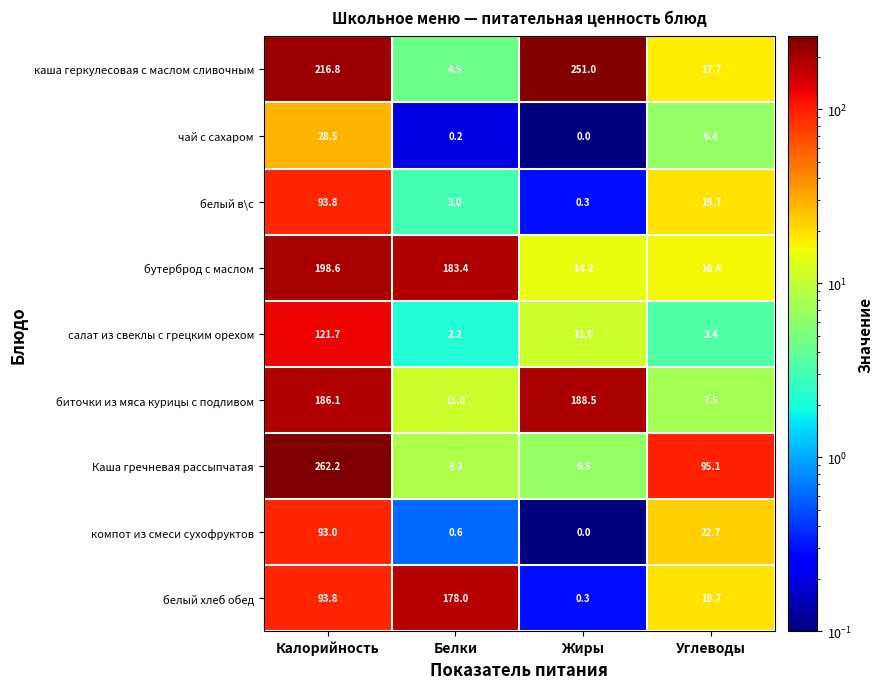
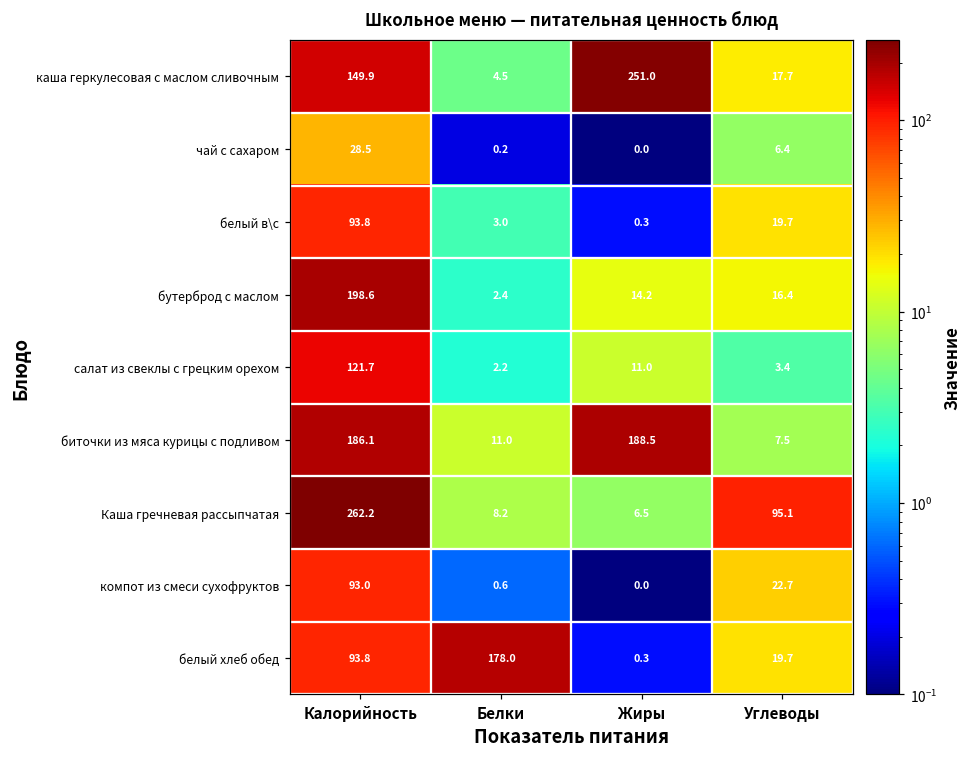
каша геркулесовая с маслом сливочным, Калорийность: 216.8 -> 149.9
бутерброд с маслом, Белки: 183.4 -> 2.4
